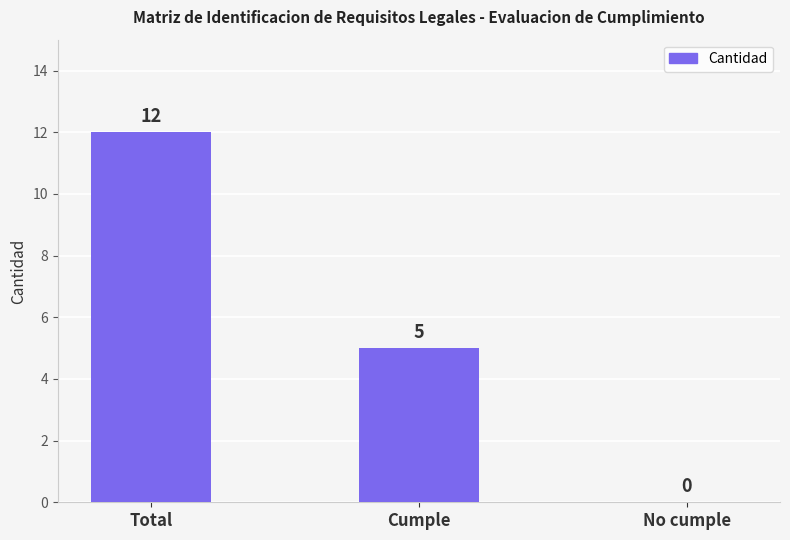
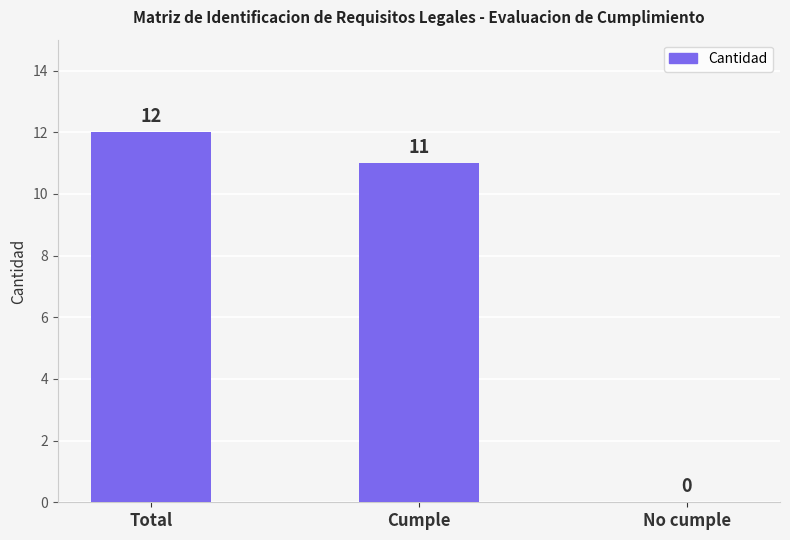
Cumple: 5 -> 11
